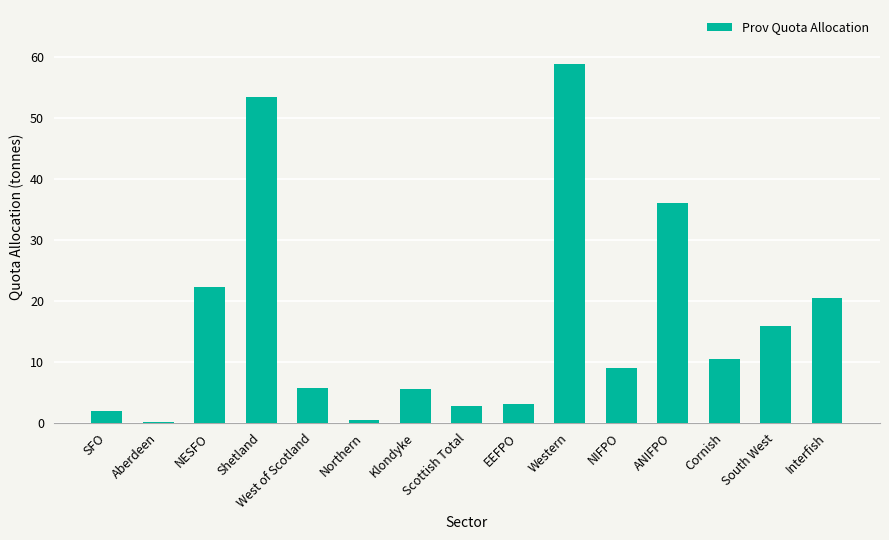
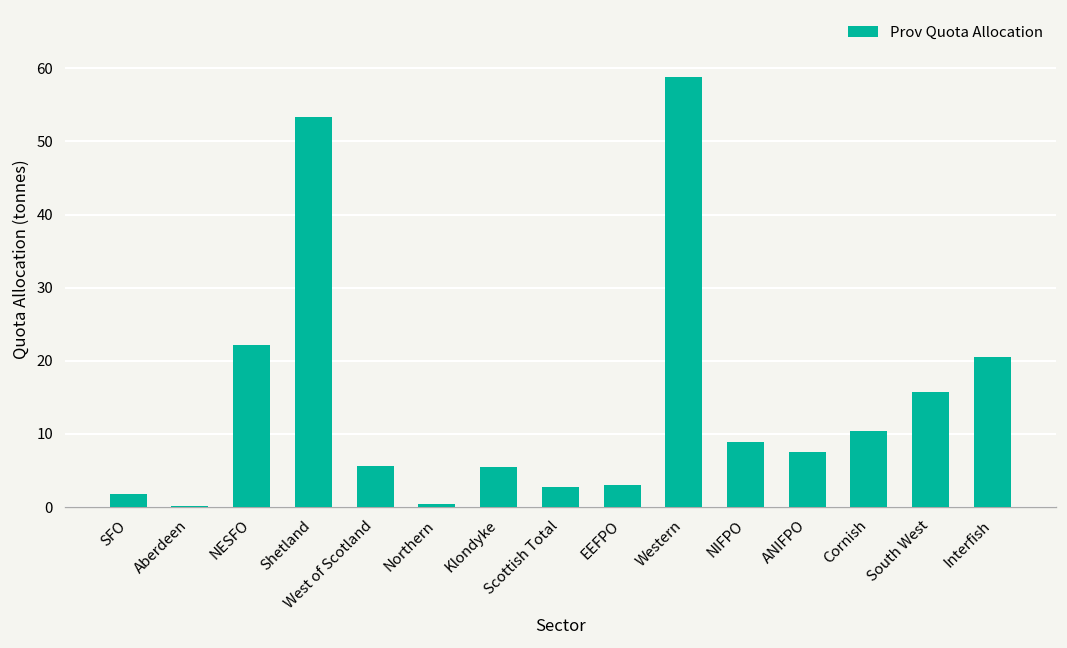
ANIFPO: 36 -> 8
